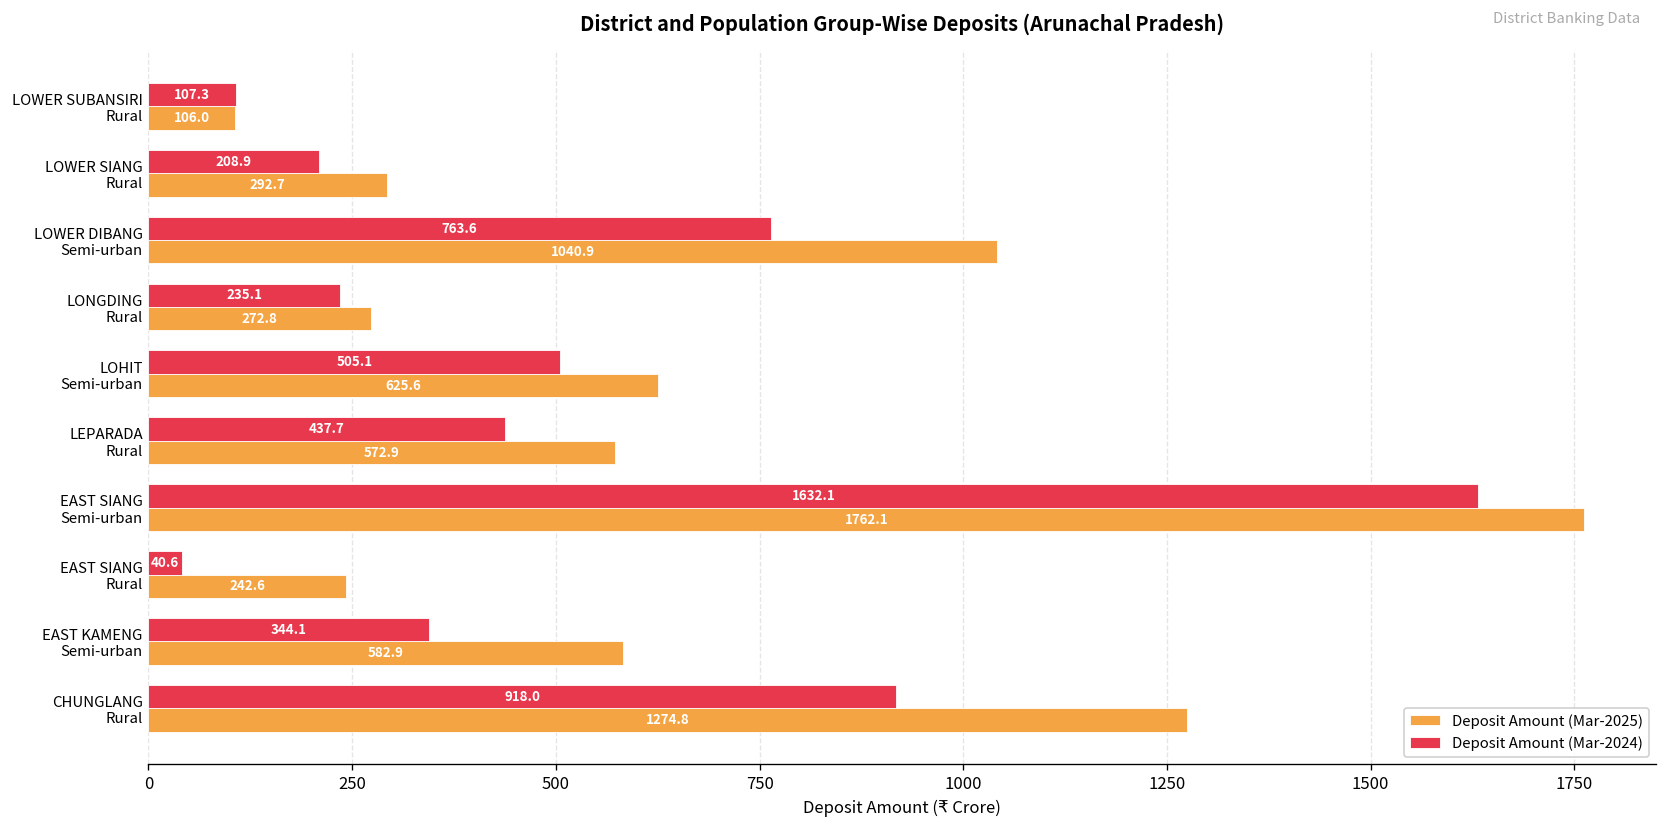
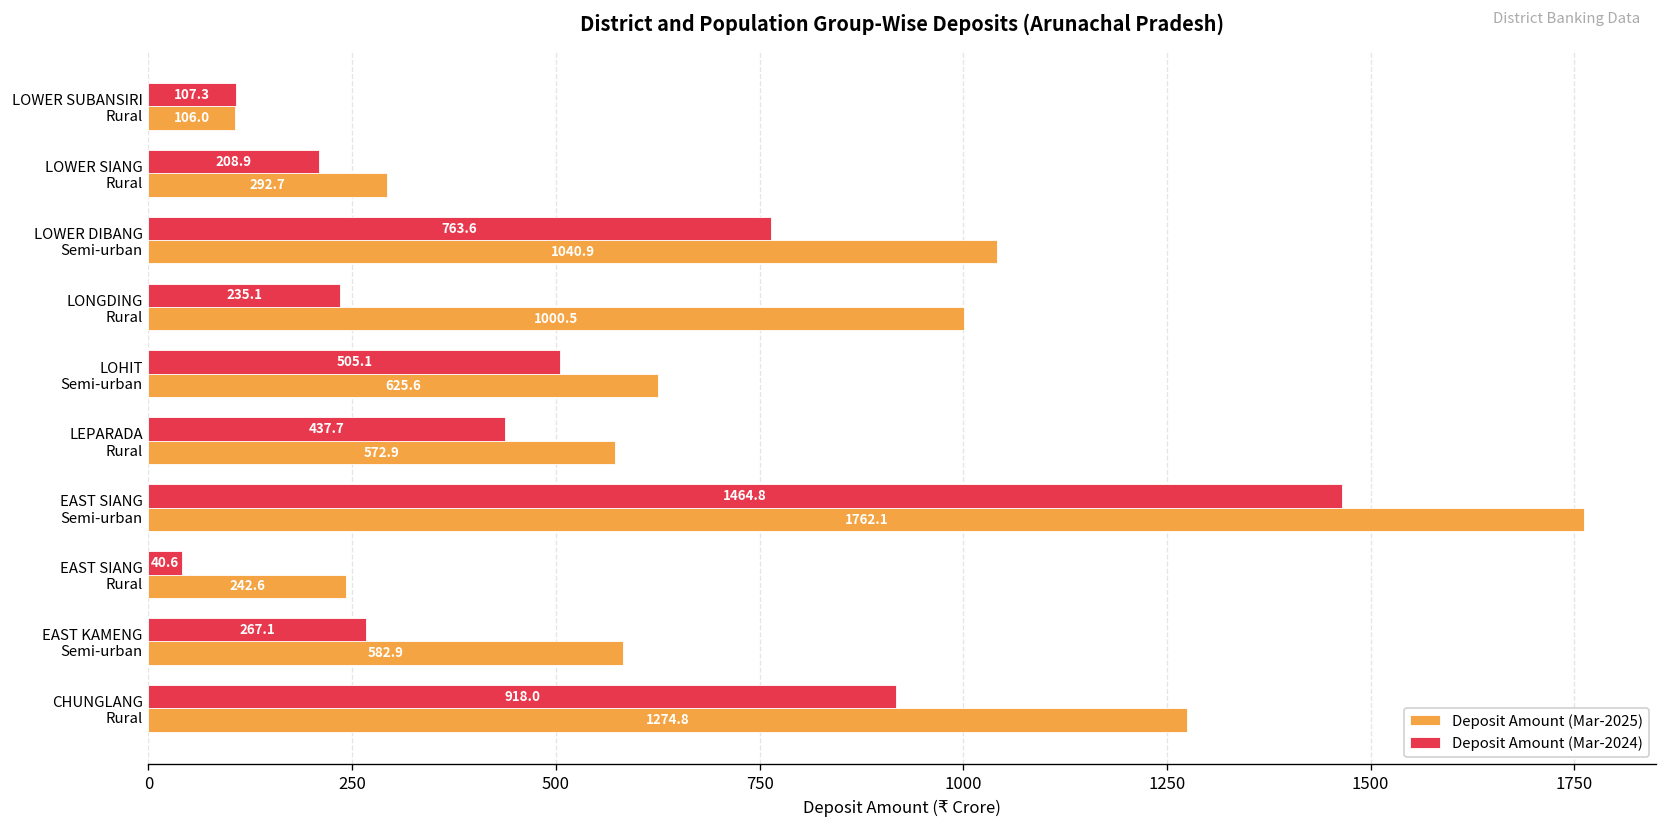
Deposit Amount (Mar-2025), LONGDING Rural: 272.8 -> 1000.5
Deposit Amount (Mar-2024), EAST SIANG Semi-urban: 1632.1 -> 1464.8
Deposit Amount (Mar-2024), EAST KAMENG Semi-urban: 344.1 -> 267.1
